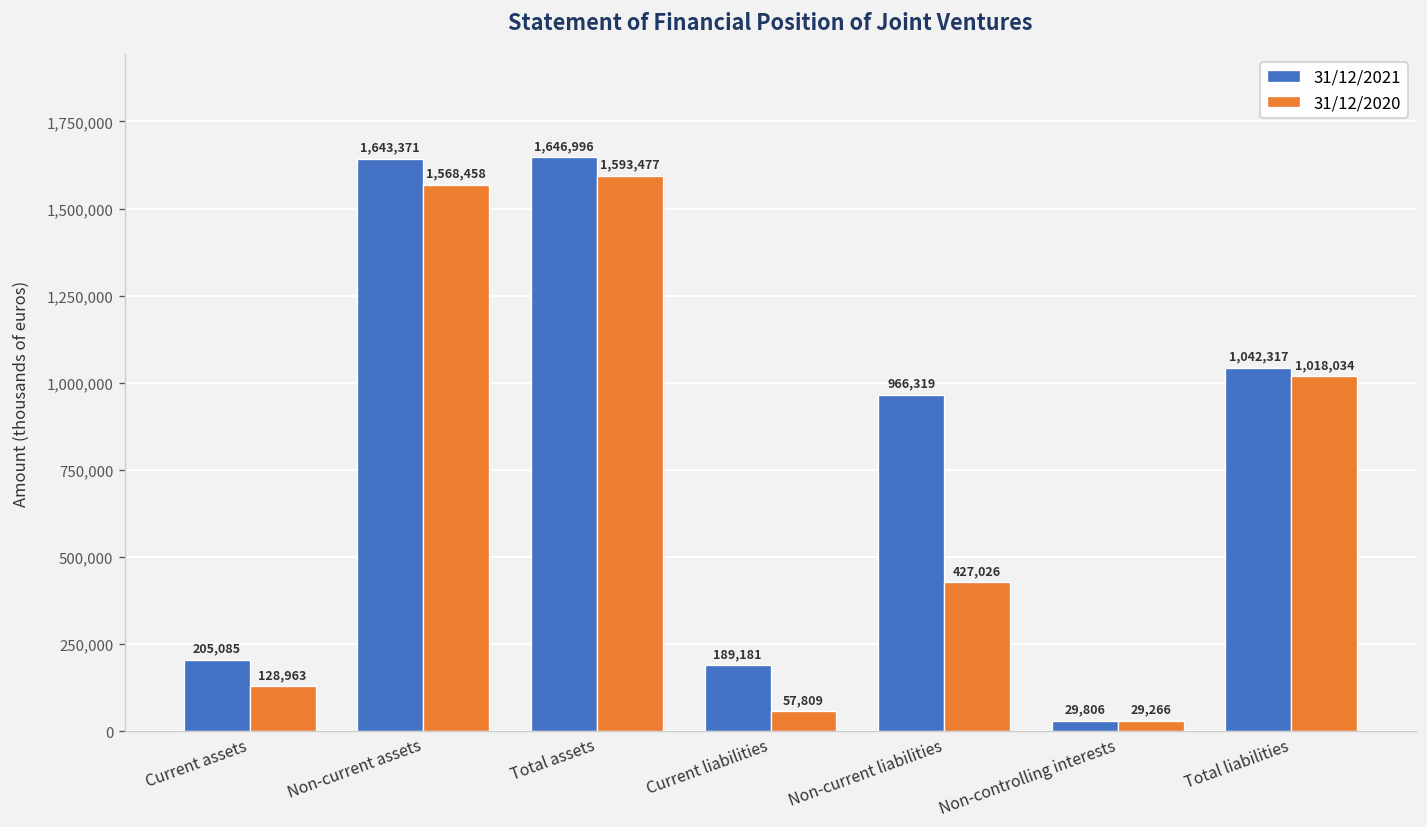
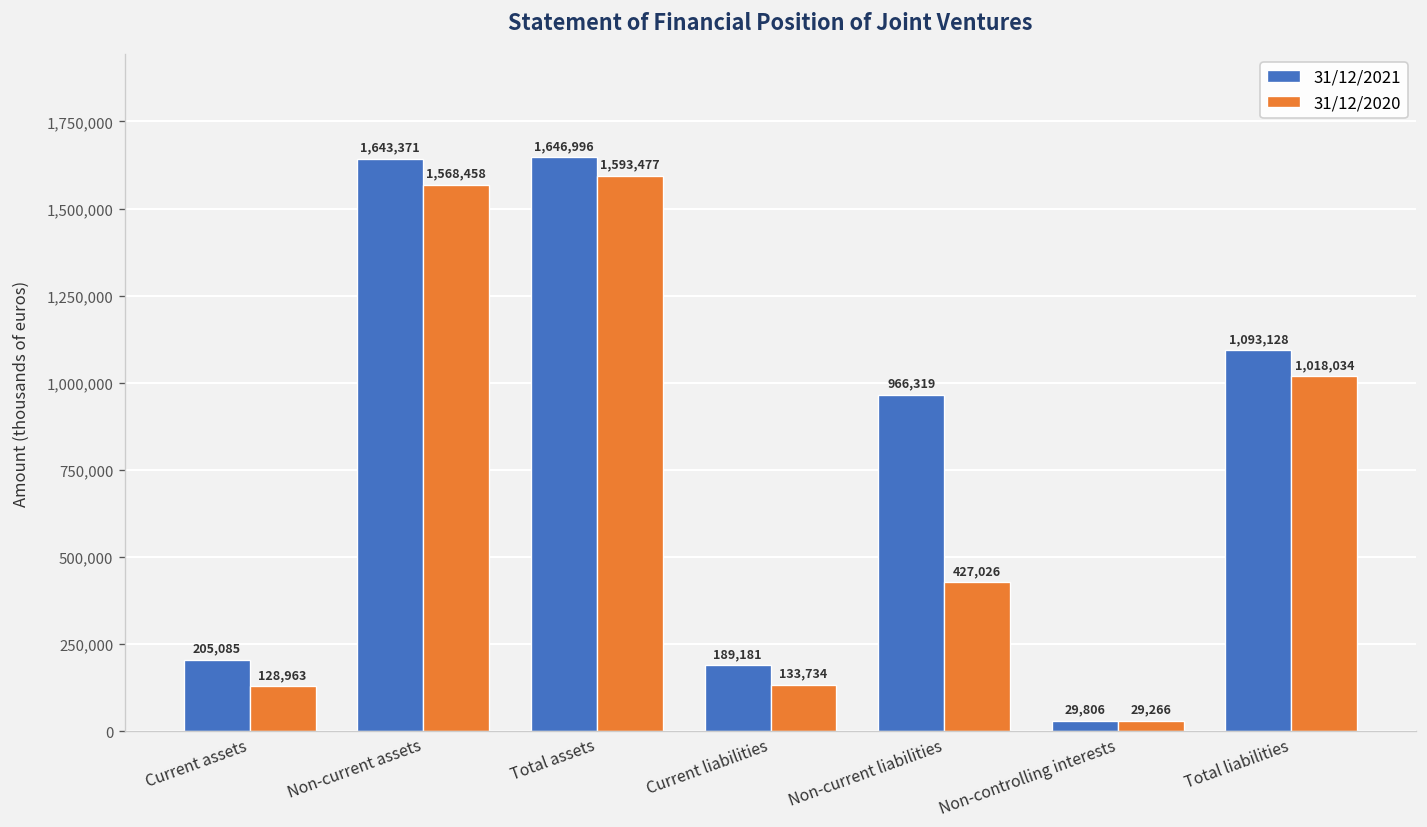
31/12/2020, Current liabilities: 57,809 -> 133,734
31/12/2021, Total liabilities: 1,042,317 -> 1,093,128
